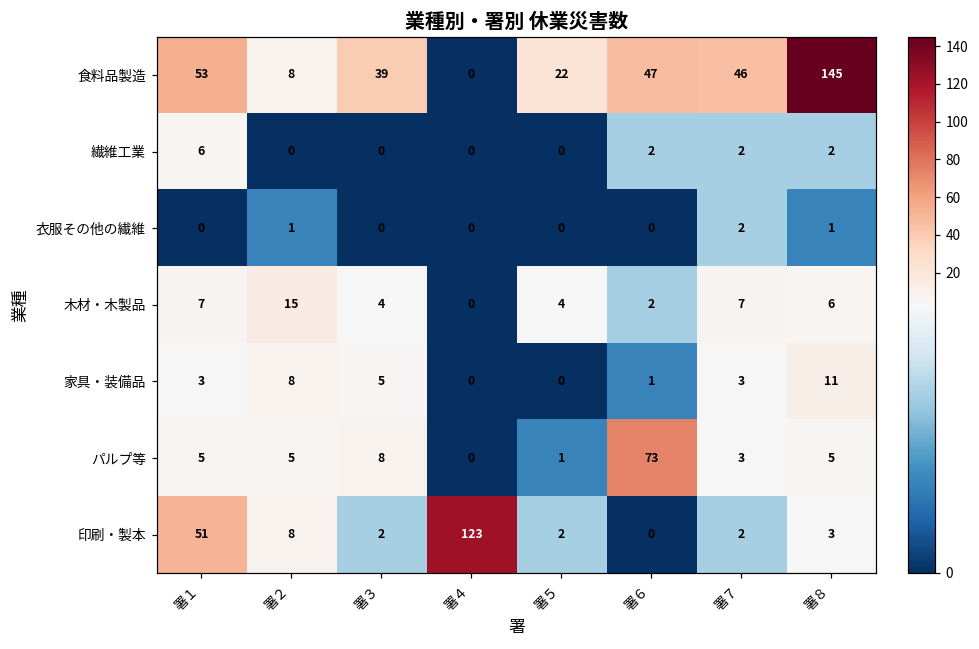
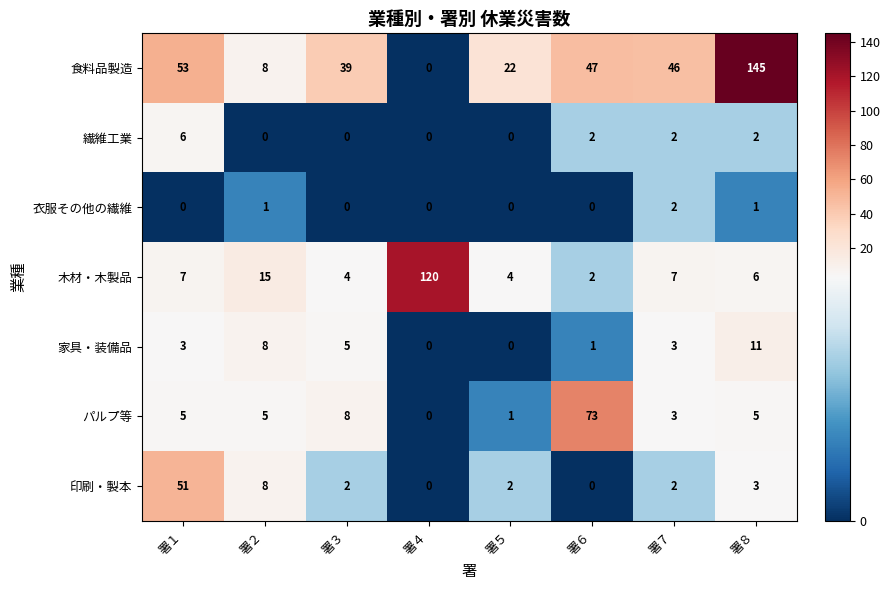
木材・木製品, 署４: 0 -> 120
印刷・製本, 署４: 123 -> 0
